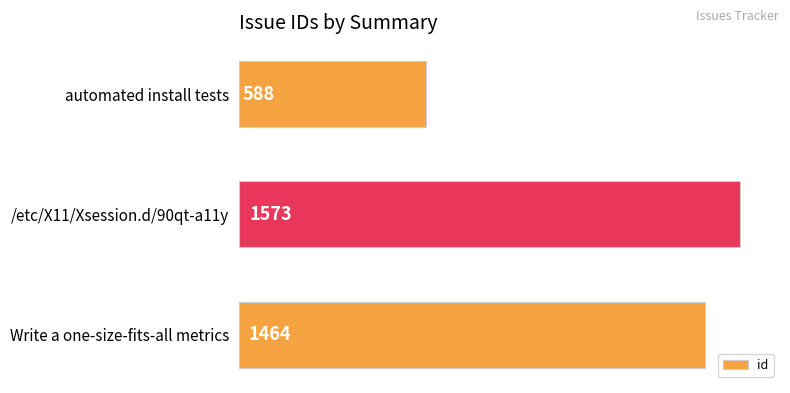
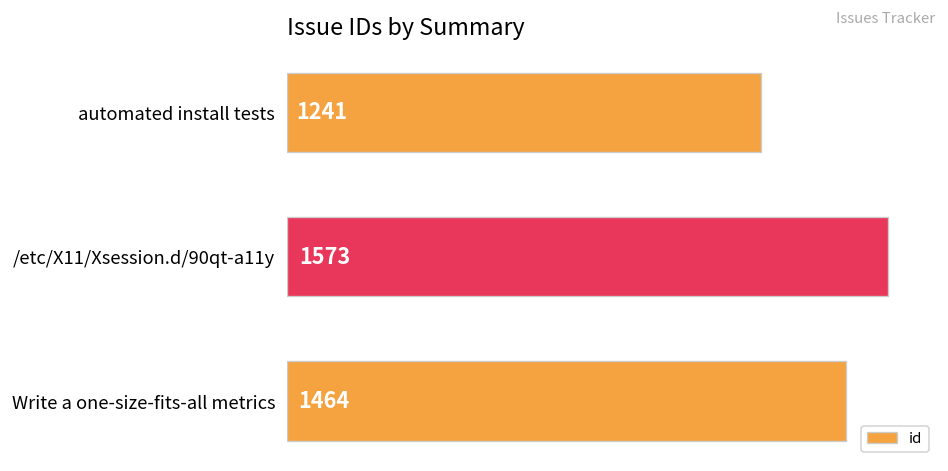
automated install tests: 588 -> 1241
